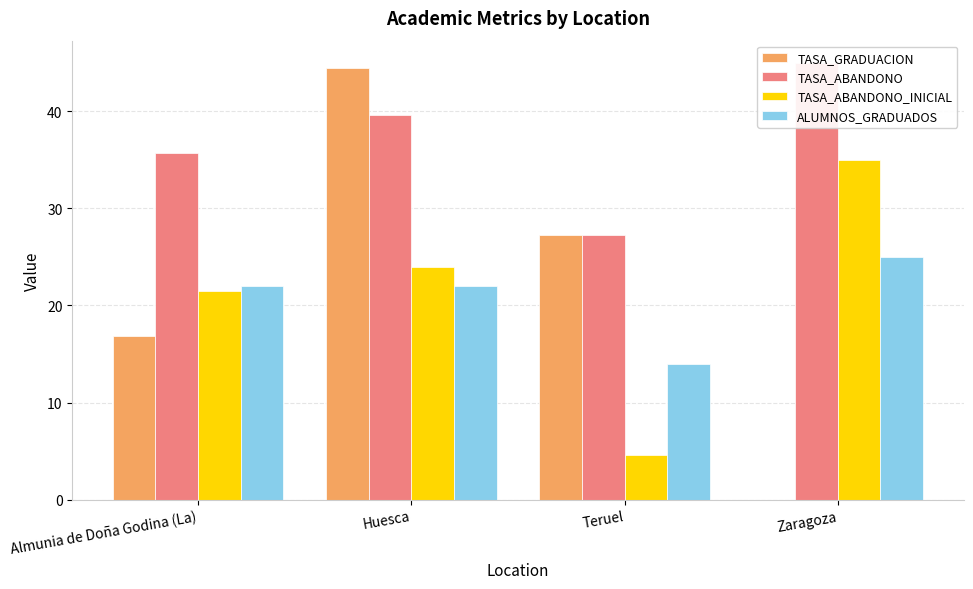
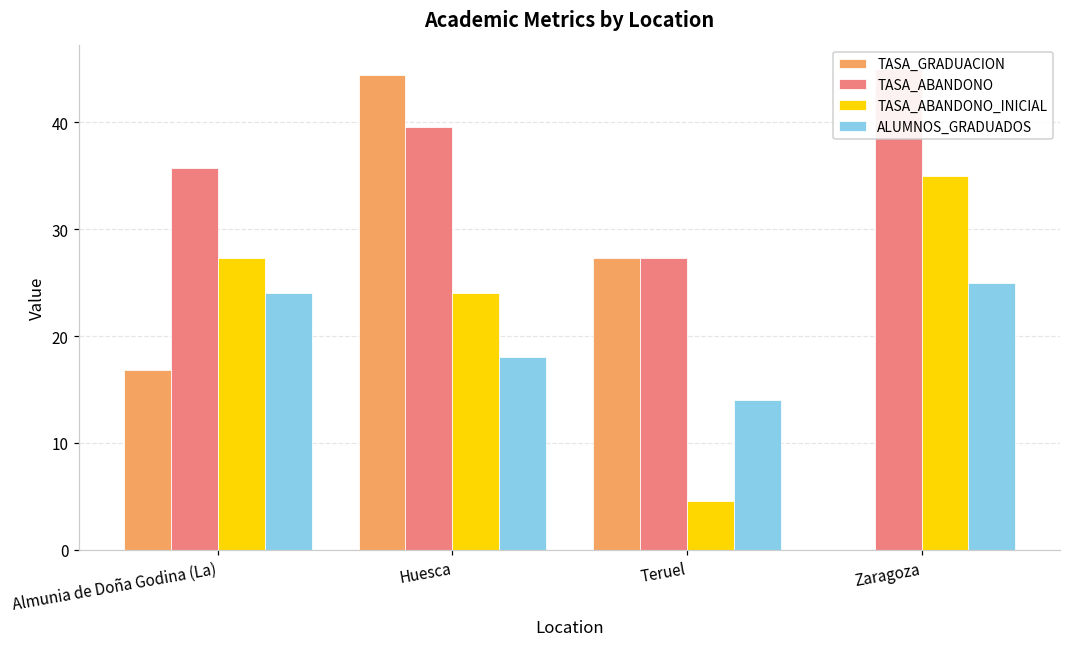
TASA_ABANDONO_INICIAL, Almunia de Doña Godina (La): 21 -> 27
ALUMNOS_GRADUADOS, Almunia de Doña Godina (La): 22 -> 24
ALUMNOS_GRADUADOS, Huesca: 22 -> 18
